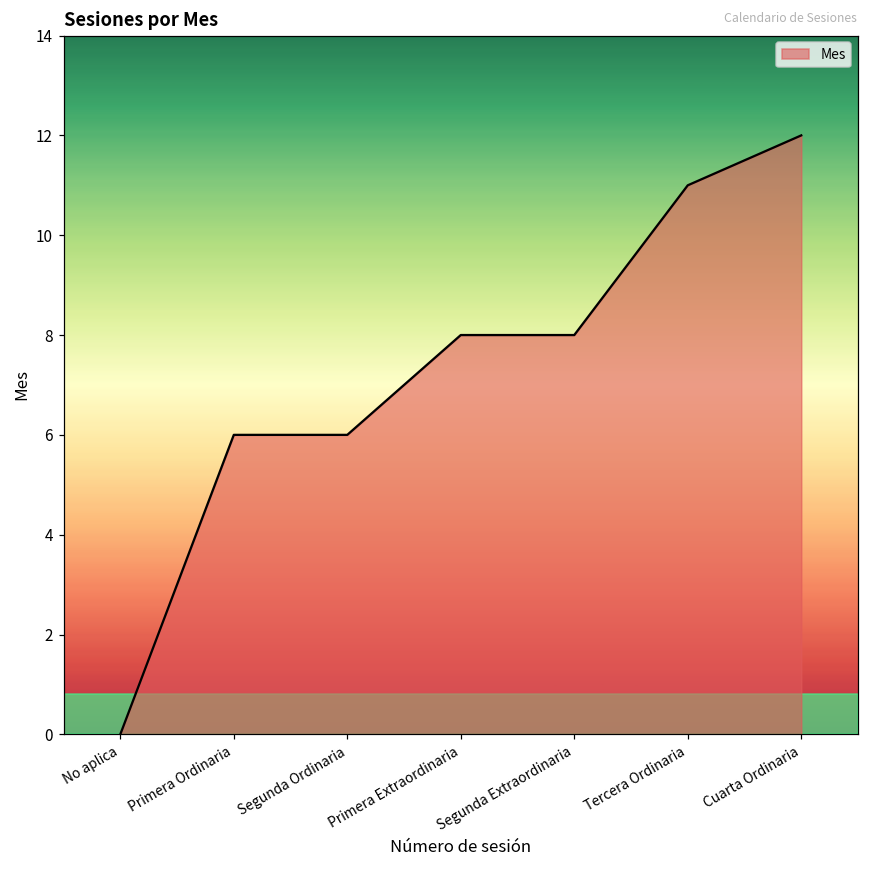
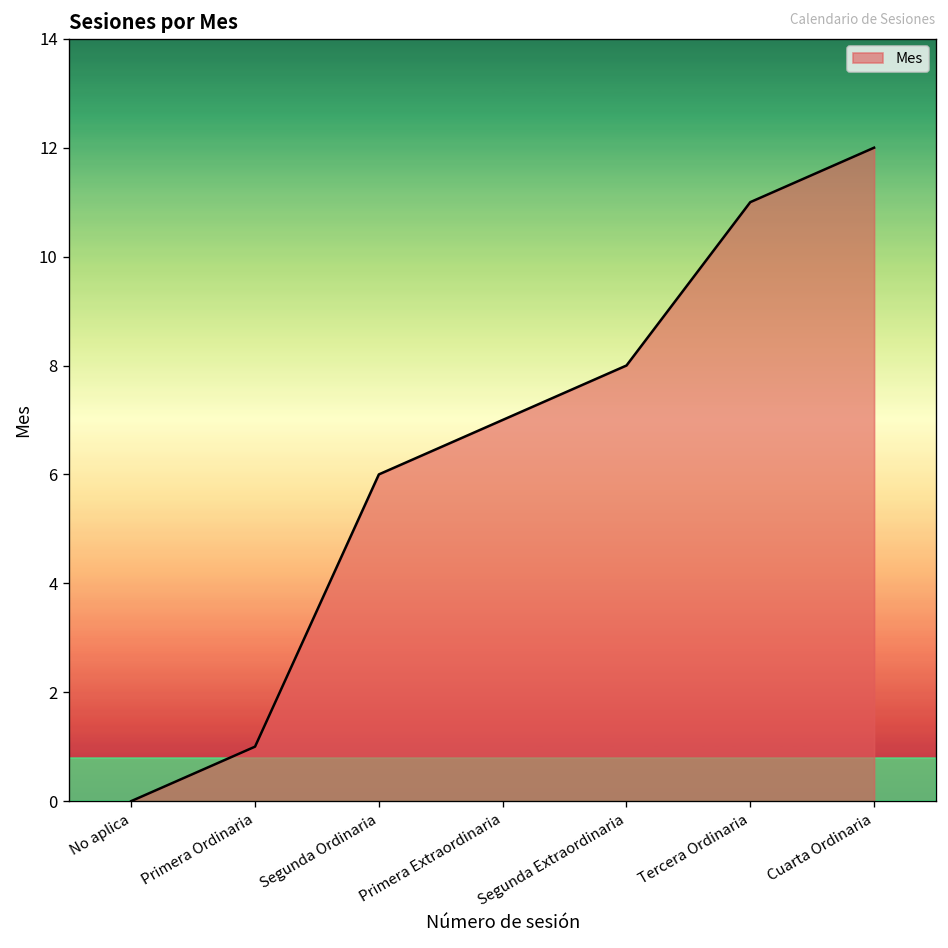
Primera Ordinaria: 6 -> 1
Primera Extraordinaria: 8 -> 7
